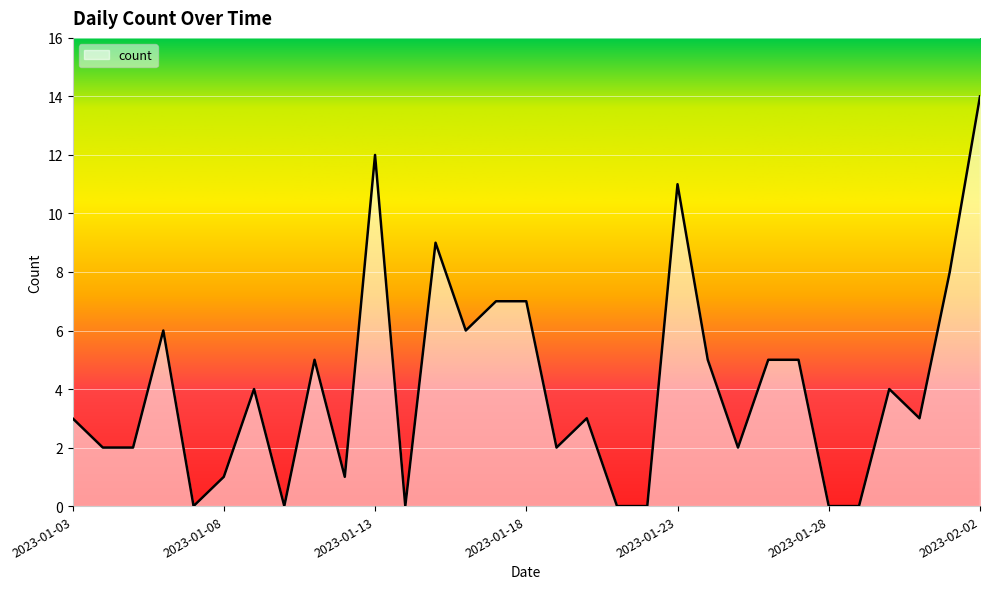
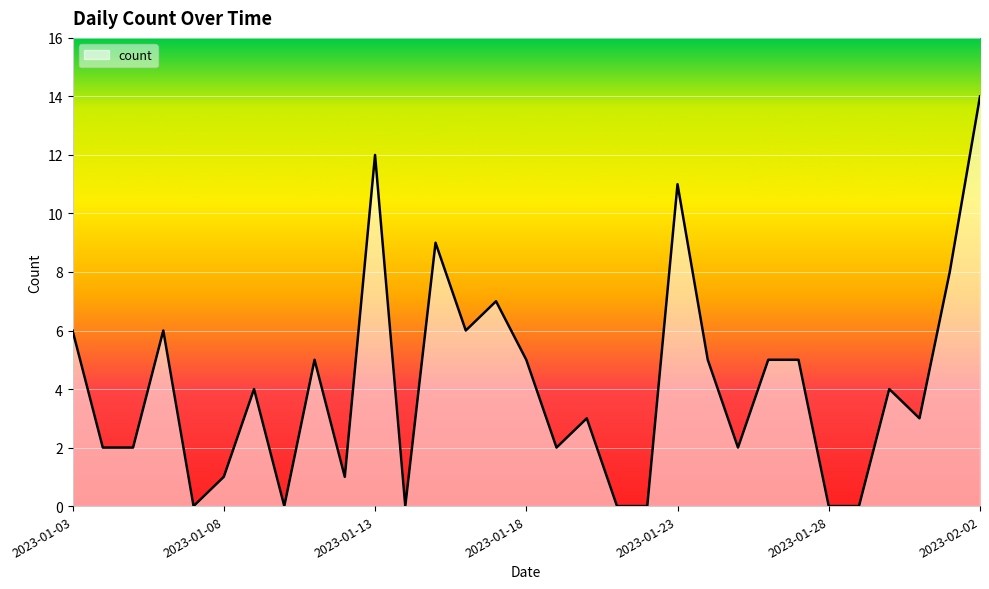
2023-01-03: 3 -> 6
2023-01-18: 7 -> 5
